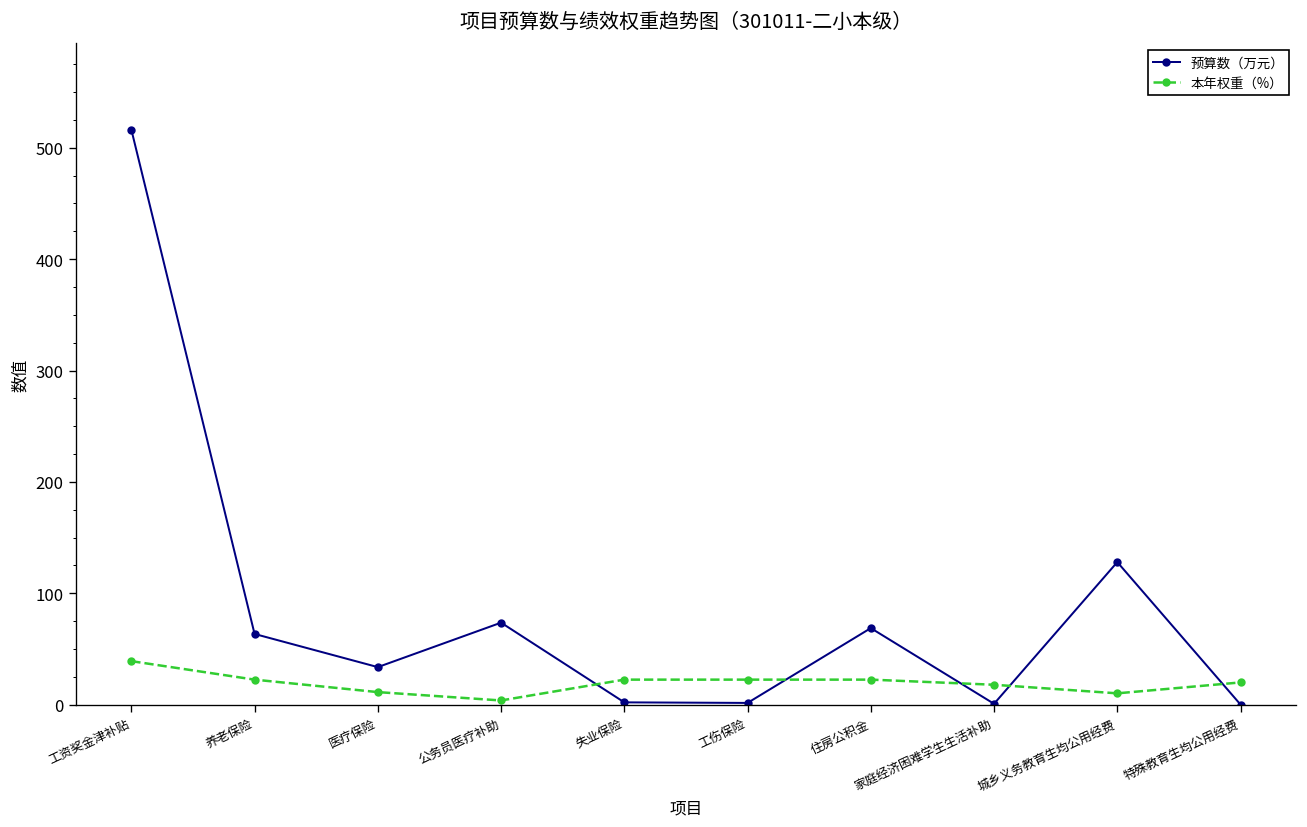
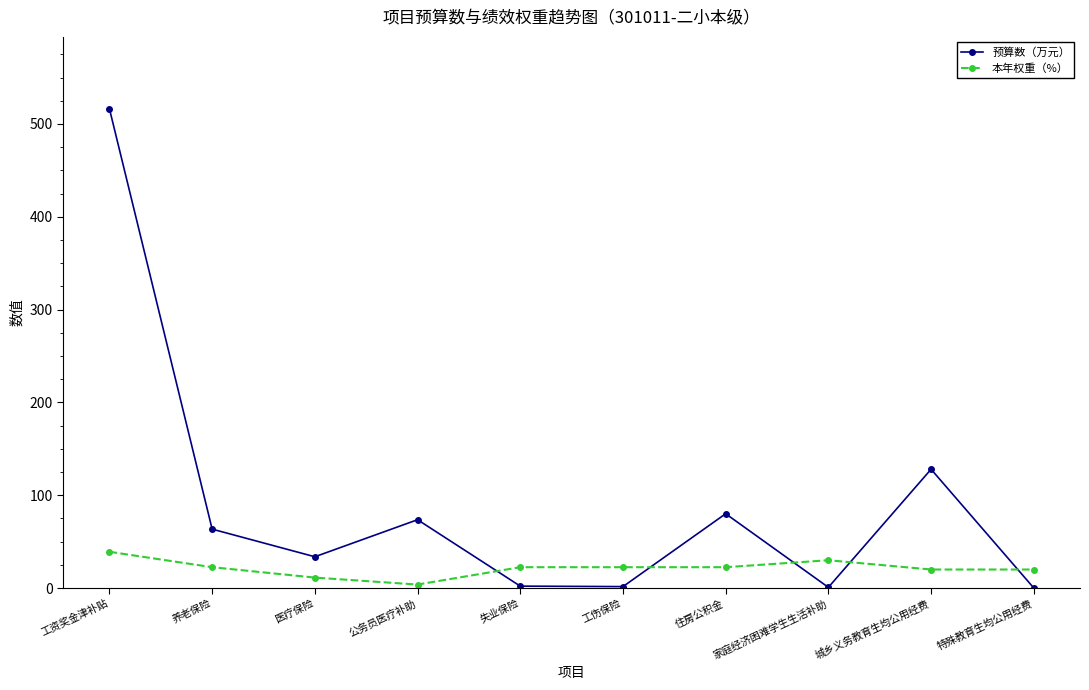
预算数（万元）, 住房公积金: 70 -> 80
本年权重（%）, 家庭经济困难学生生活补助: 20 -> 30
本年权重（%）, 城乡义务教育生均公用经费: 10 -> 20
